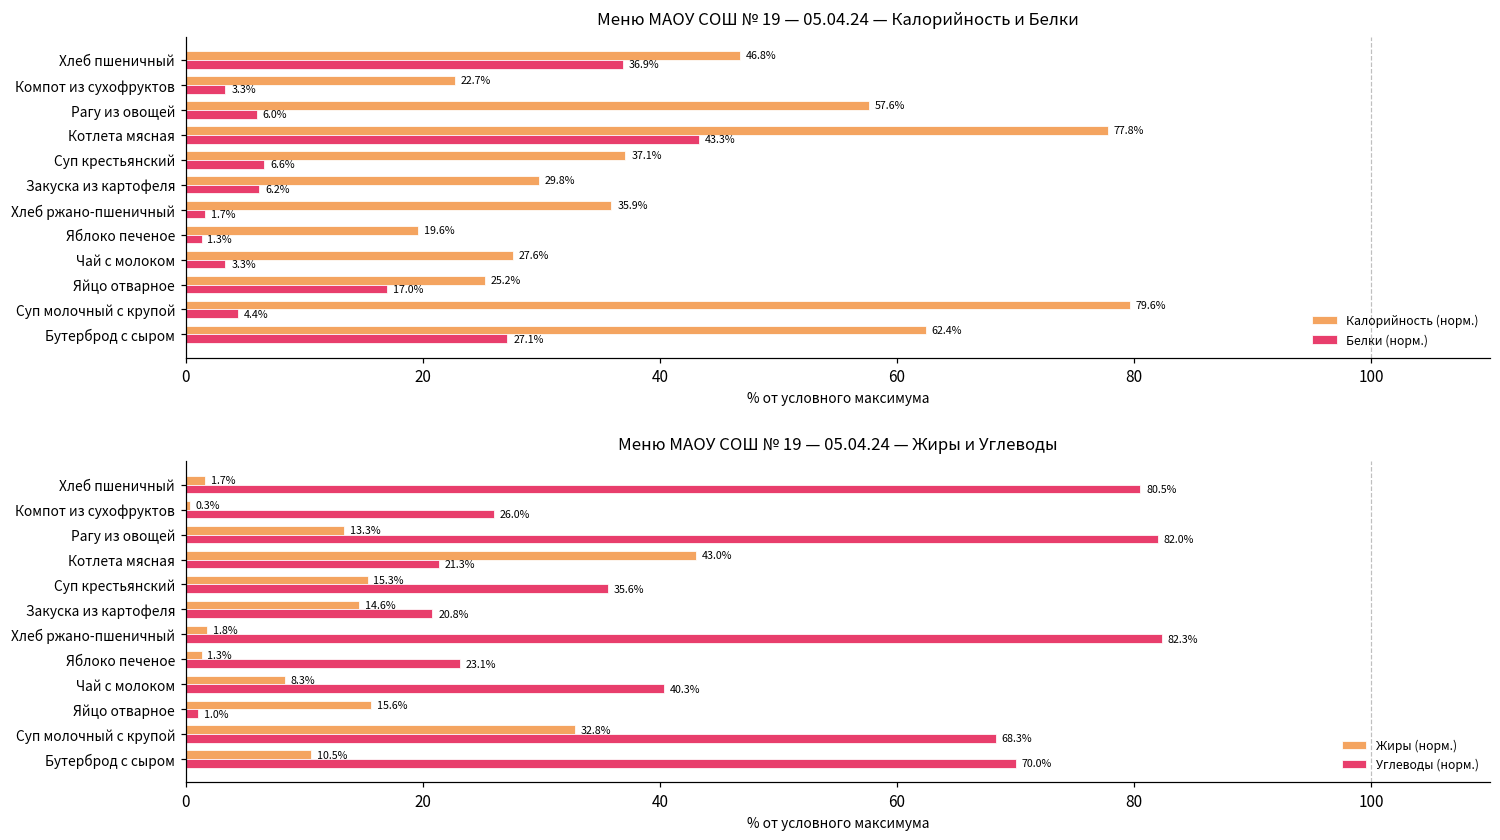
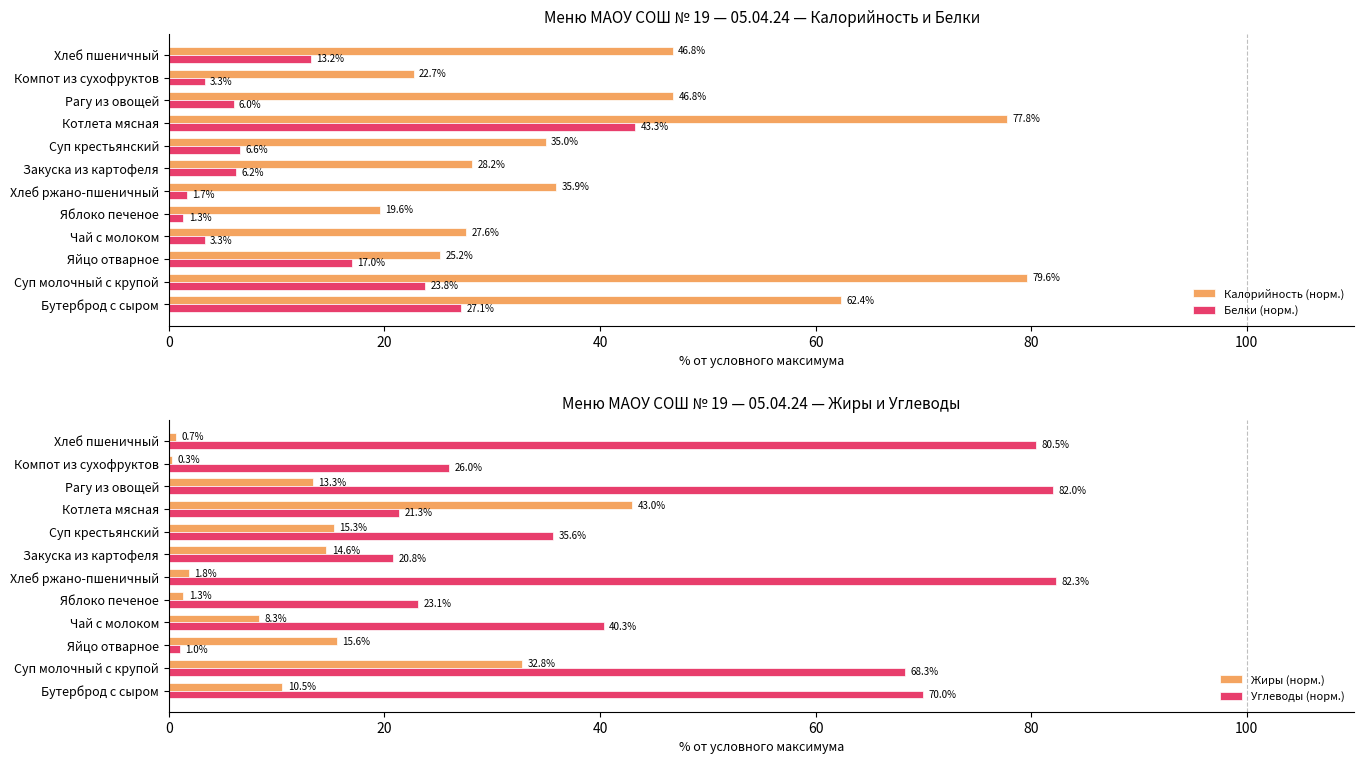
Меню МАОУ СОШ № 19 — 05.04.24 — Калорийность и Белки, Белки (норм.), Хлеб пшеничный: 36.9% -> 13.2%
Меню МАОУ СОШ № 19 — 05.04.24 — Калорийность и Белки, Калорийность (норм.), Рагу из овощей: 57.6% -> 46.8%
Меню МАОУ СОШ № 19 — 05.04.24 — Калорийность и Белки, Калорийность (норм.), Суп крестьянский: 37.1% -> 35.0%
Меню МАОУ СОШ № 19 — 05.04.24 — Калорийность и Белки, Калорийность (норм.), Закуска из картофеля: 29.8% -> 28.2%
Меню МАОУ СОШ № 19 — 05.04.24 — Калорийность и Белки, Белки (норм.), Суп молочный с крупой: 4.4% -> 23.8%
Меню МАОУ СОШ № 19 — 05.04.24 — Жиры и Углеводы, Жиры (норм.), Хлеб пшеничный: 1.7% -> 0.7%
